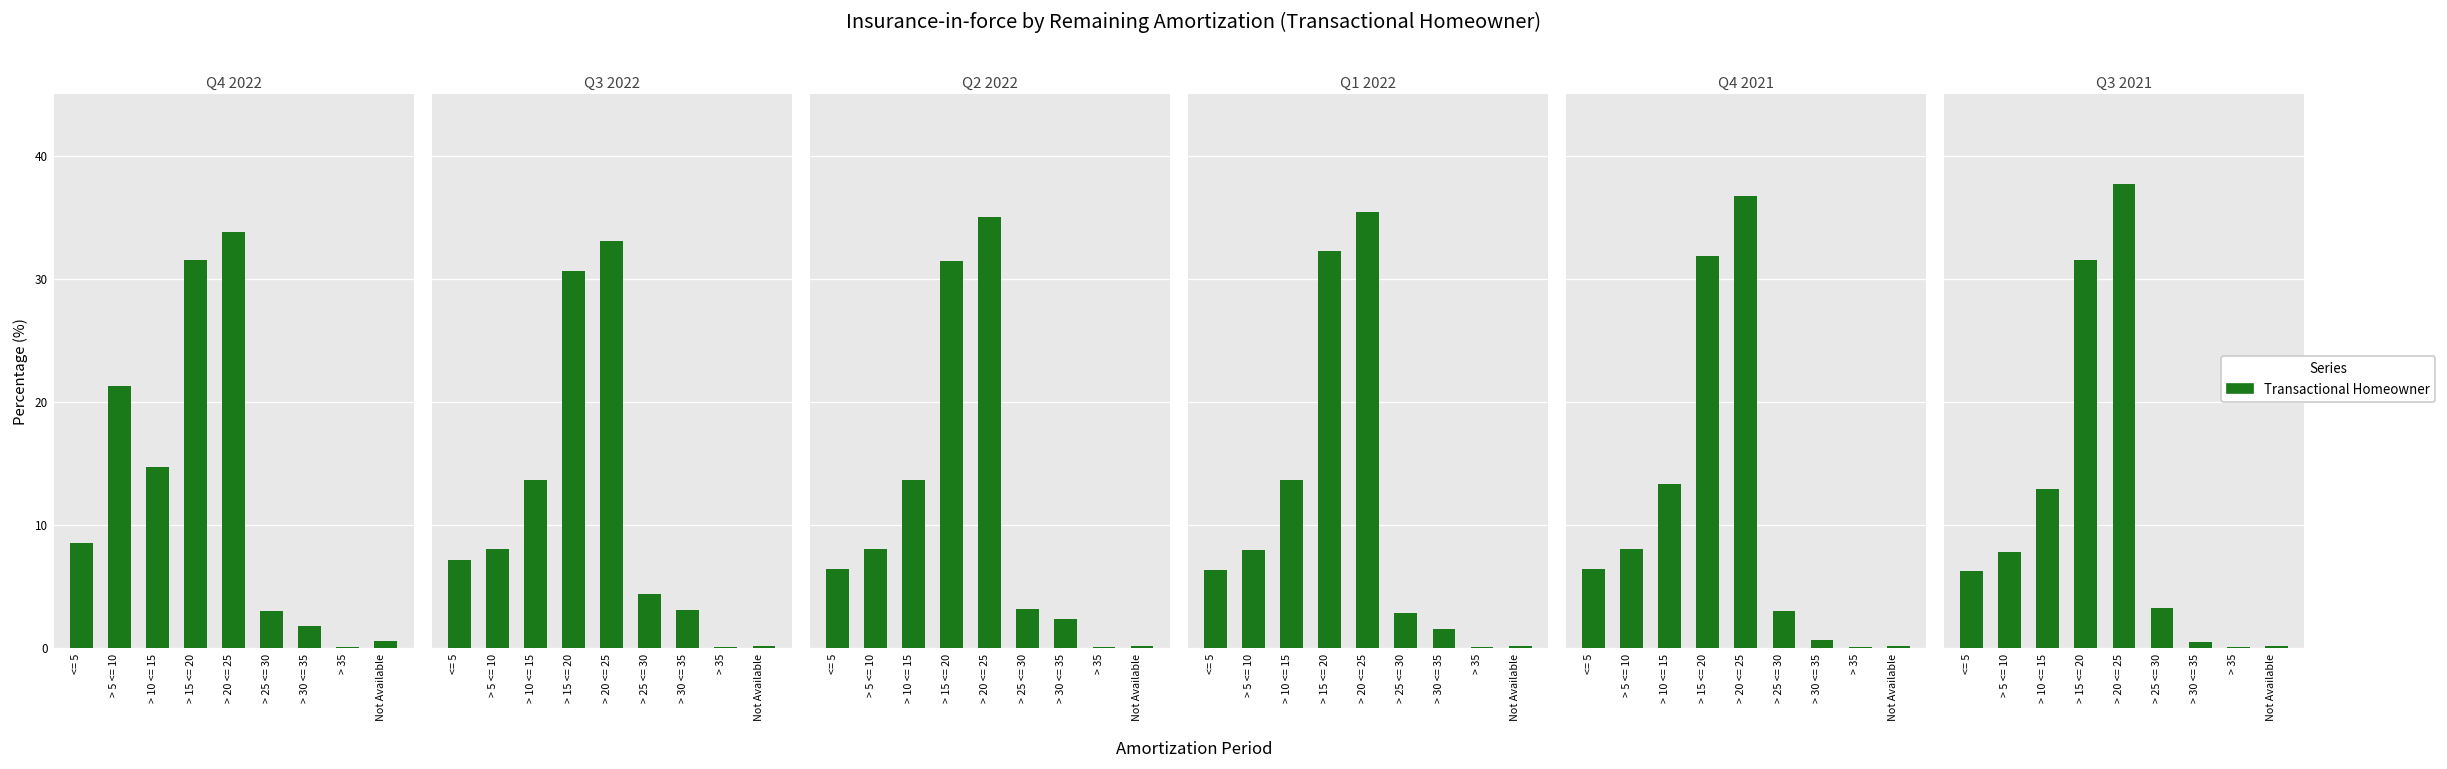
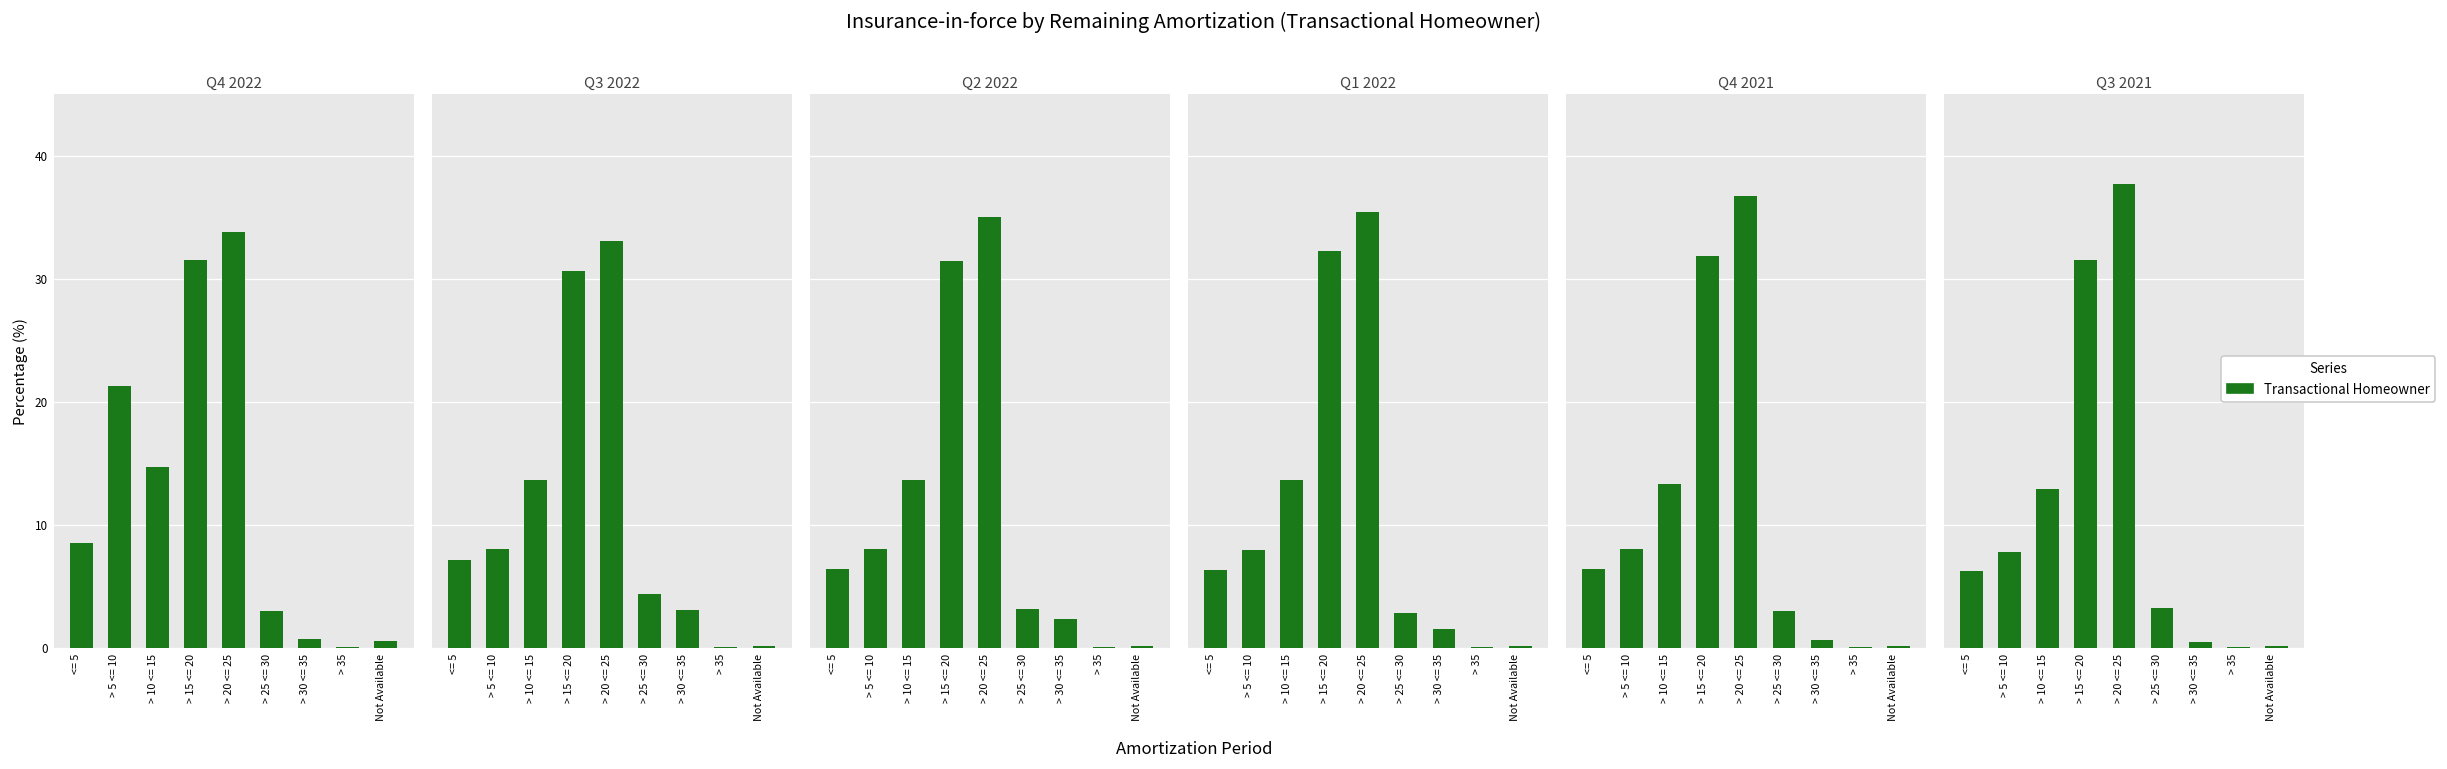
Q4 2022, > 30 <= 35: 1.8 -> 0.7
